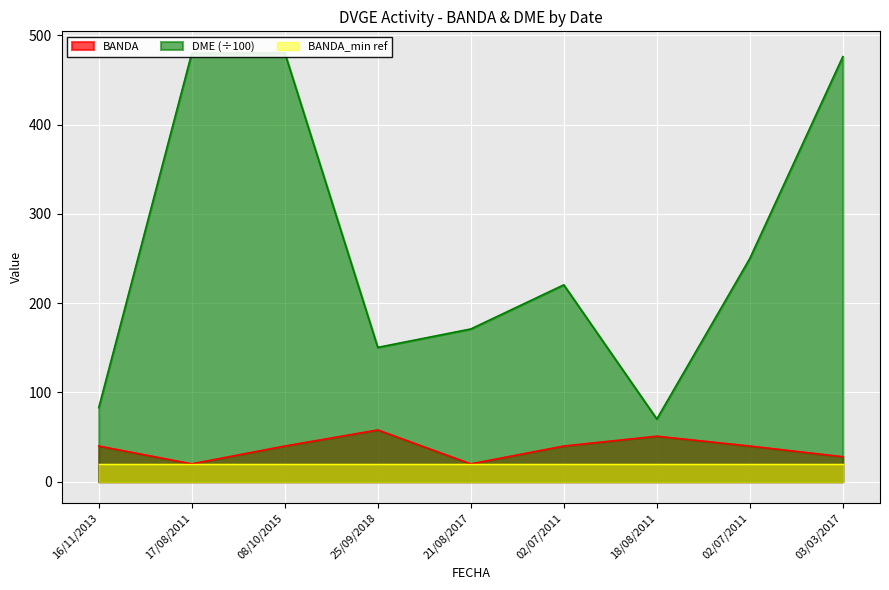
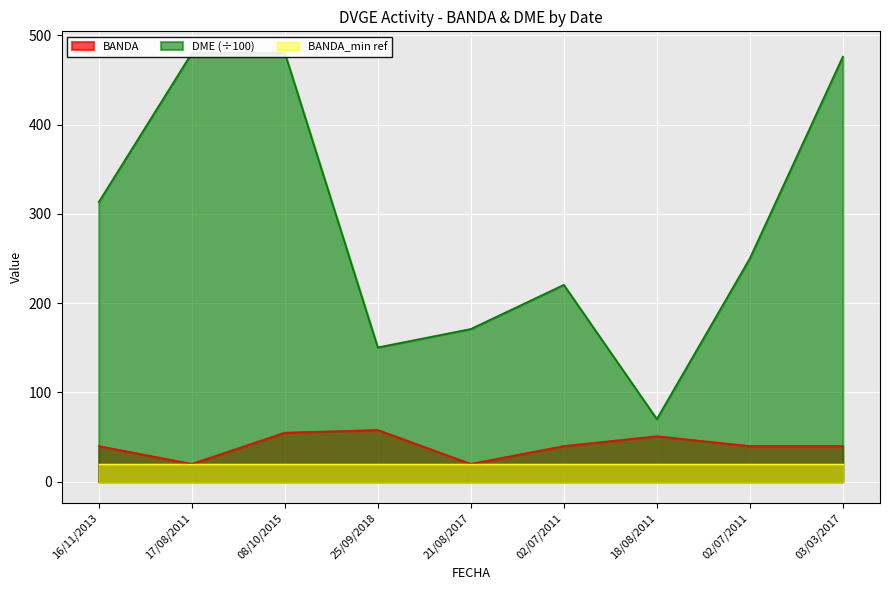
DME (÷100), 16/11/2013: 80 -> 310
BANDA, 08/10/2015: 40 -> 60
BANDA, 03/03/2017: 30 -> 40
